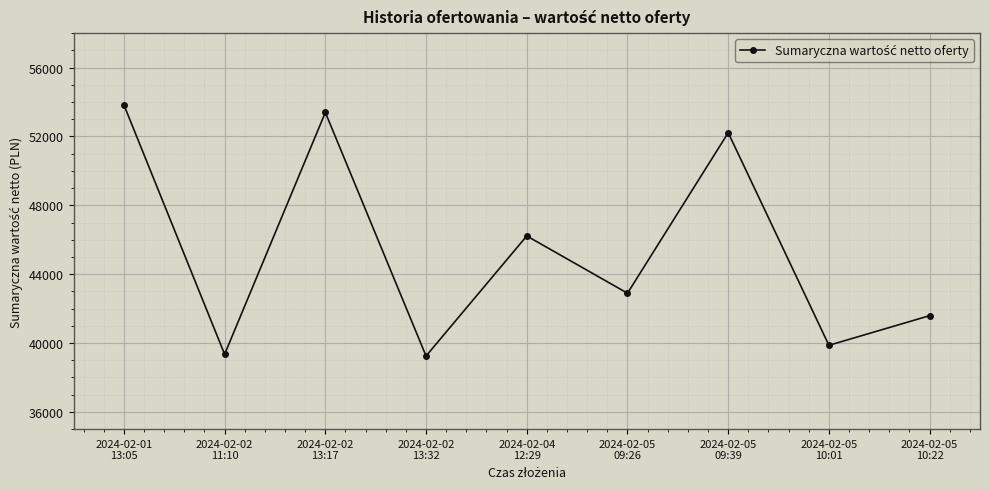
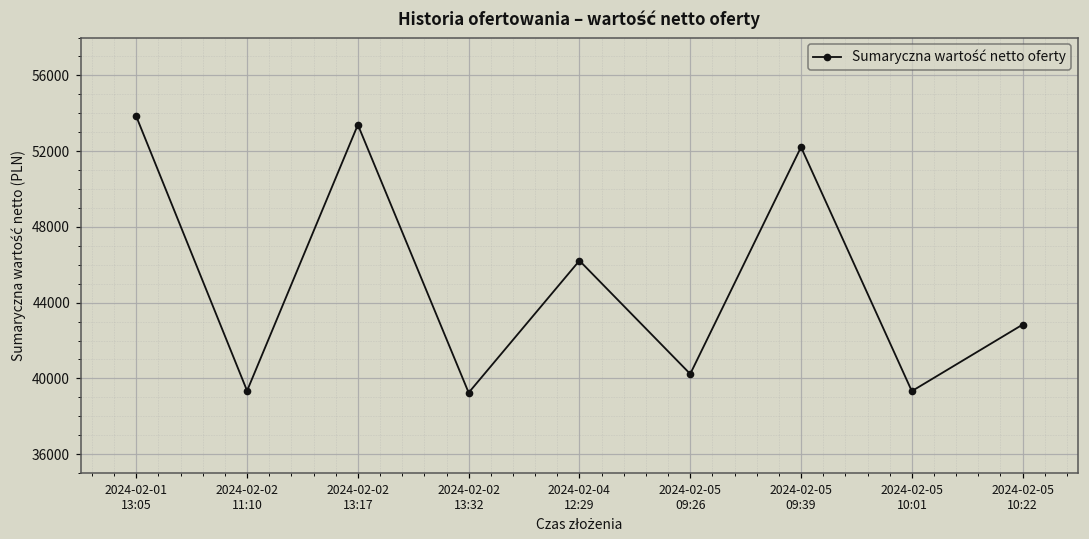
2024-02-05 09:26: 42900 -> 40200
2024-02-05 10:01: 39900 -> 39300
2024-02-05 10:22: 41600 -> 42800
